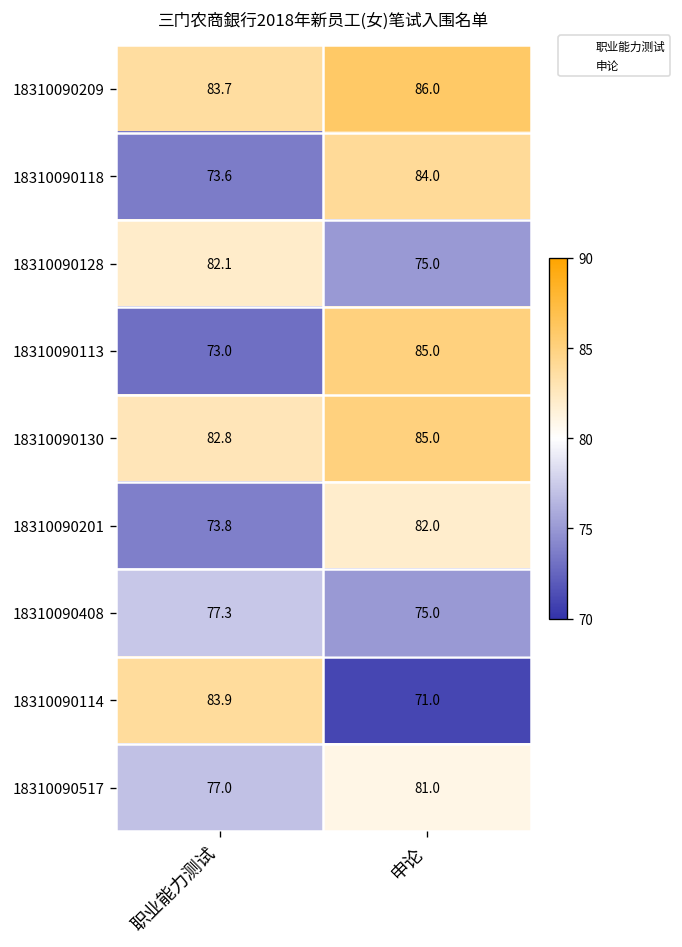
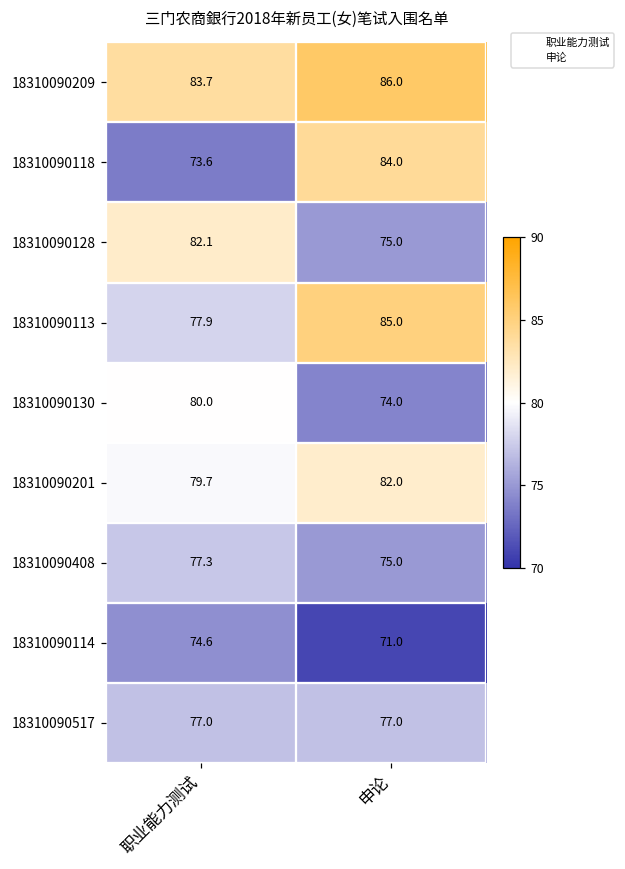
18310090113, 职业能力测试: 73.0 -> 77.9
18310090130, 职业能力测试: 82.8 -> 80.0
18310090130, 申论: 85.0 -> 74.0
18310090201, 职业能力测试: 73.8 -> 79.7
18310090114, 职业能力测试: 83.9 -> 74.6
18310090517, 申论: 81.0 -> 77.0
